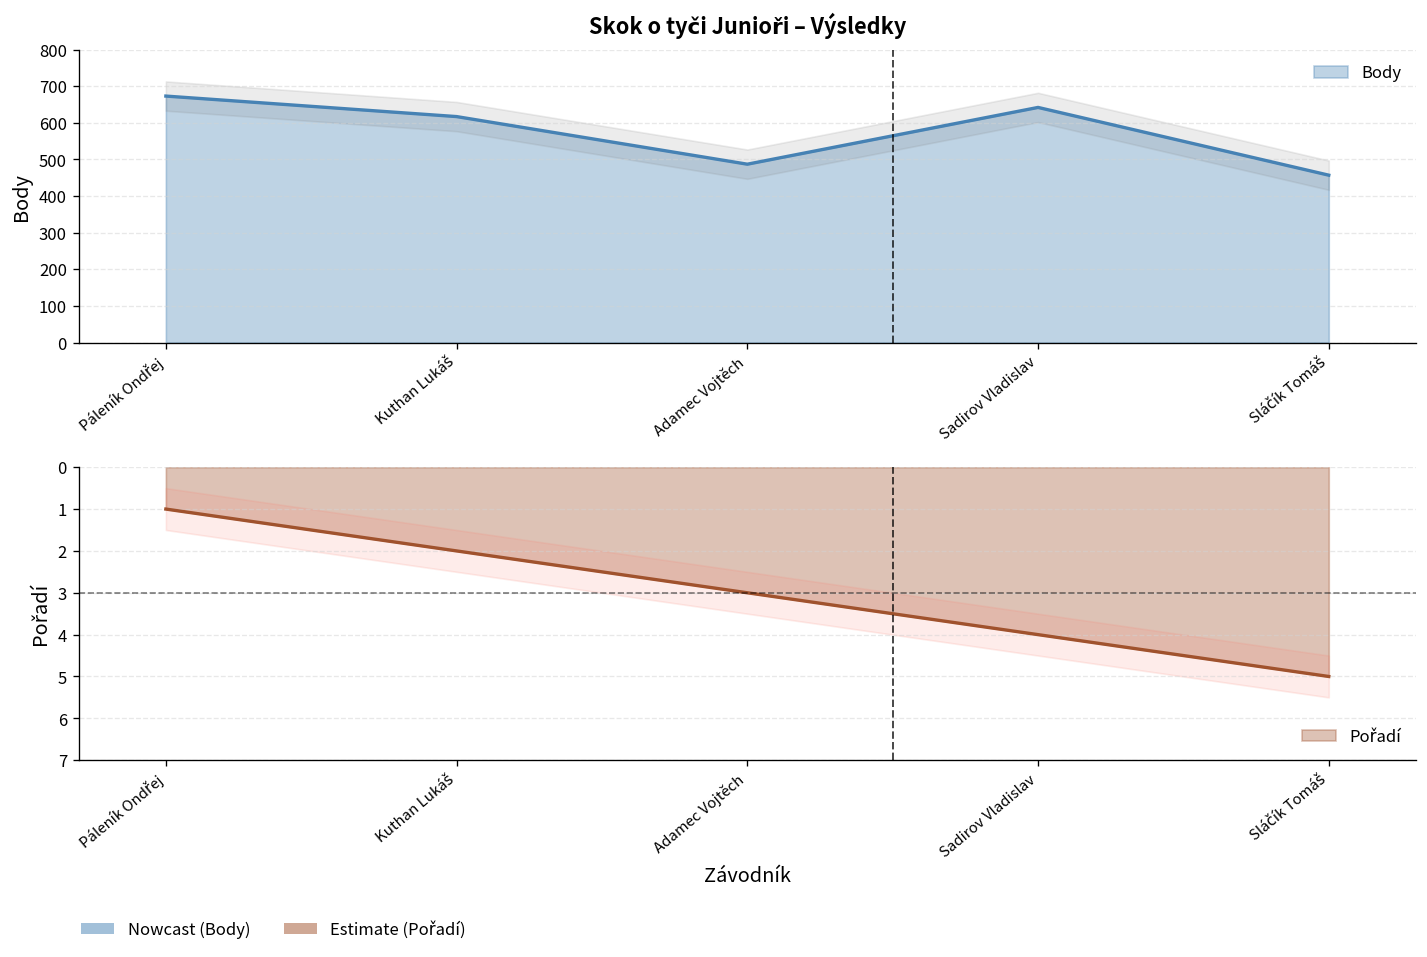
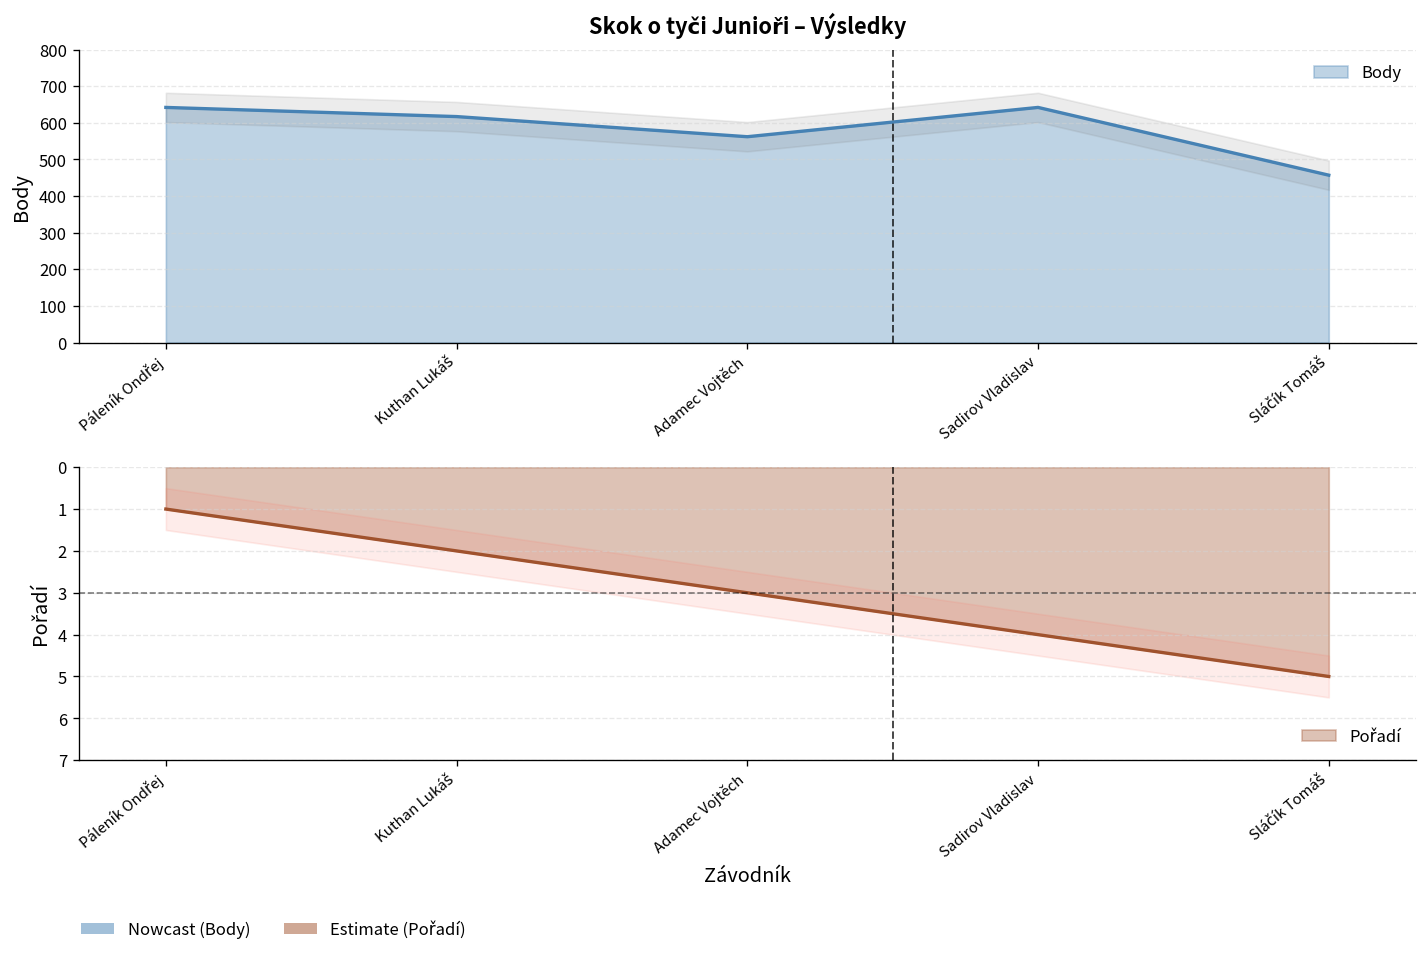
Skok o tyči Junioři – Výsledky, Body, Páleník Ondřej: 670 -> 640
Skok o tyči Junioři – Výsledky, Body, Adamec Vojtěch: 490 -> 560
